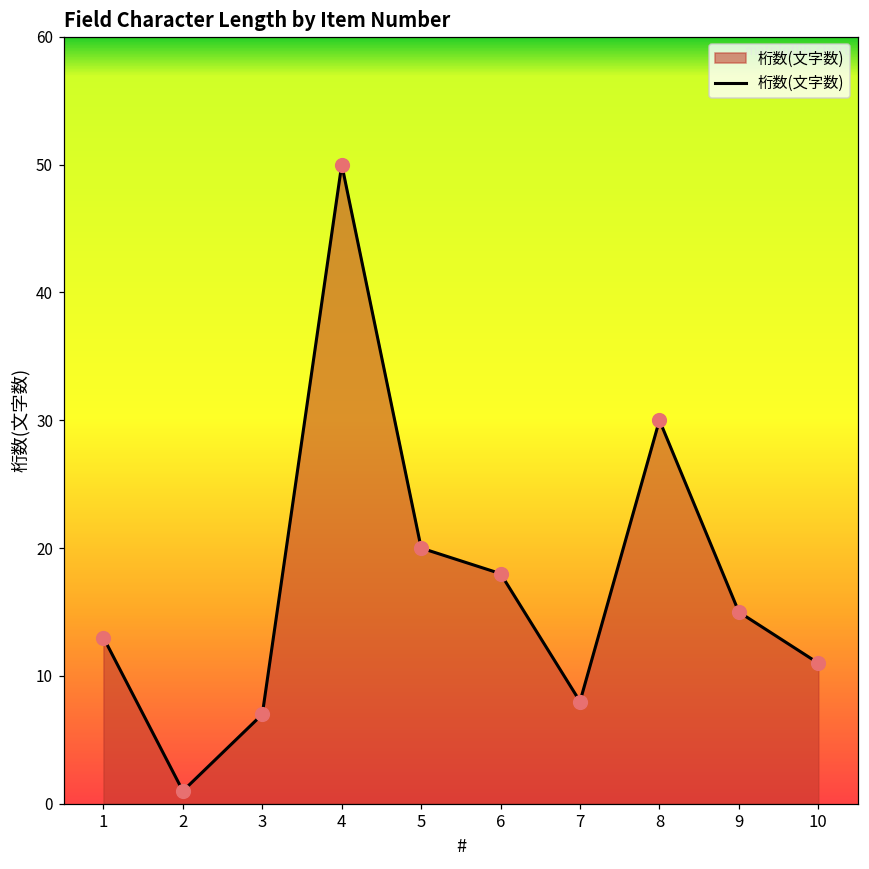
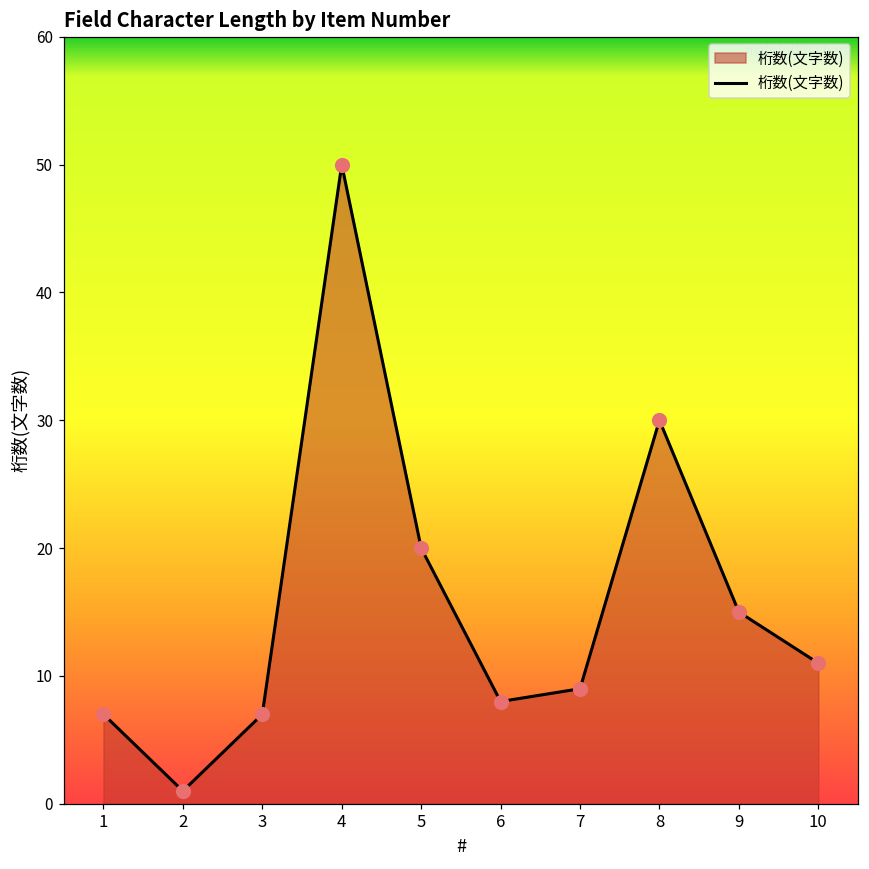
1: 13 -> 7
6: 18 -> 8
7: 8 -> 9
